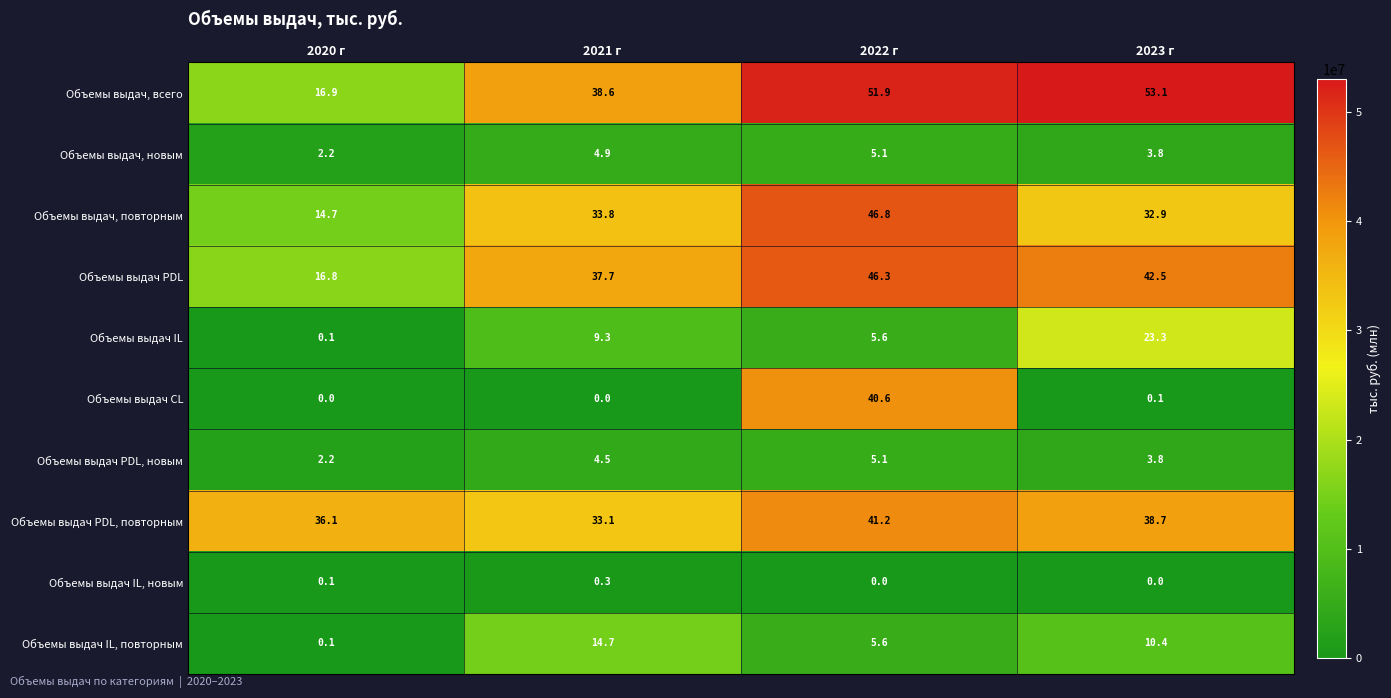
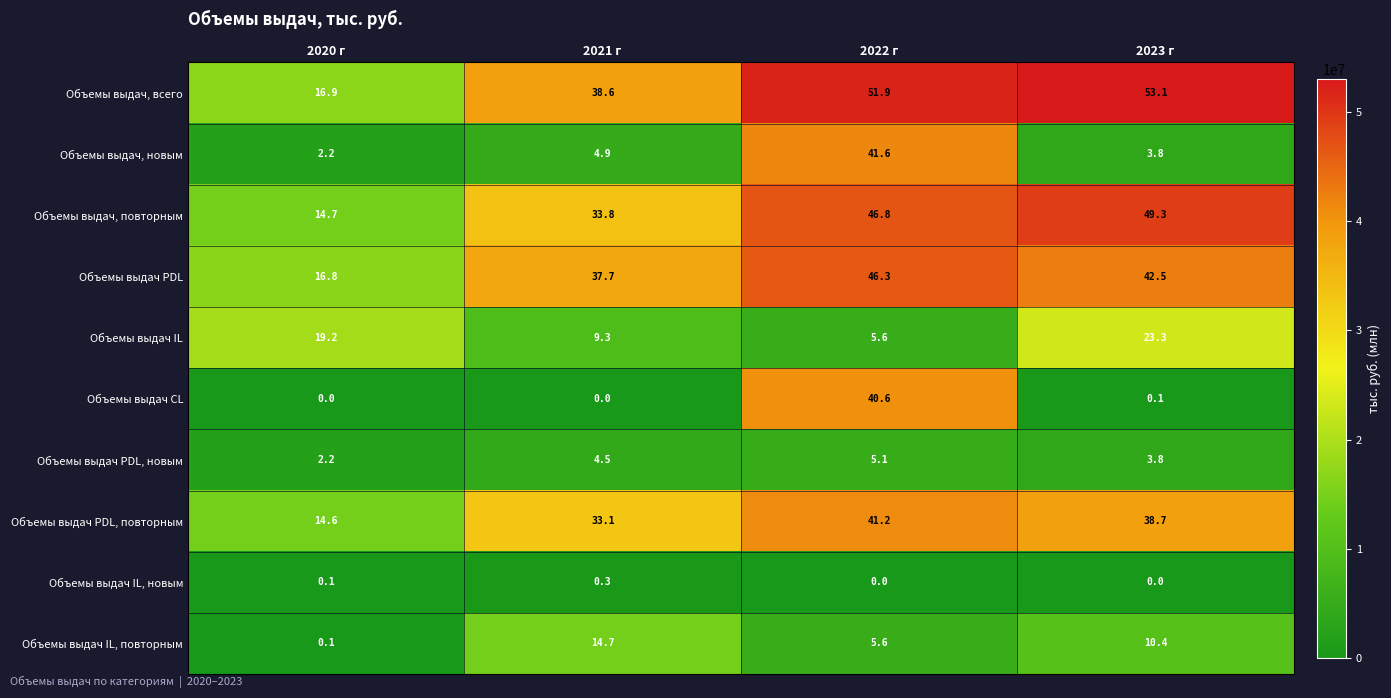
Объемы выдач, новым, 2022 г: 5.1 -> 41.6
Объемы выдач, повторным, 2023 г: 32.9 -> 49.3
Объемы выдач IL, 2020 г: 0.1 -> 19.2
Объемы выдач PDL, повторным, 2020 г: 36.1 -> 14.6
